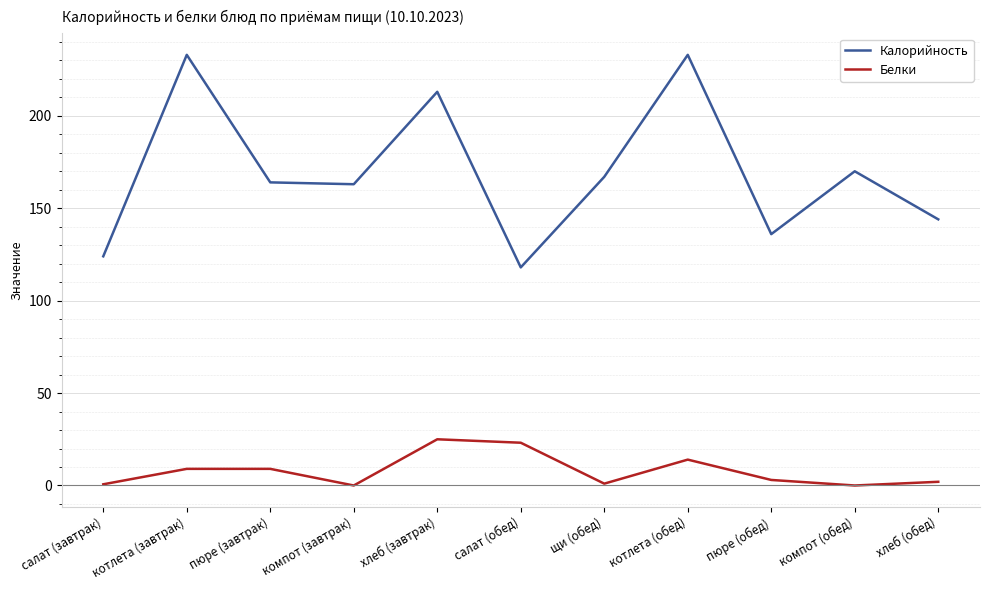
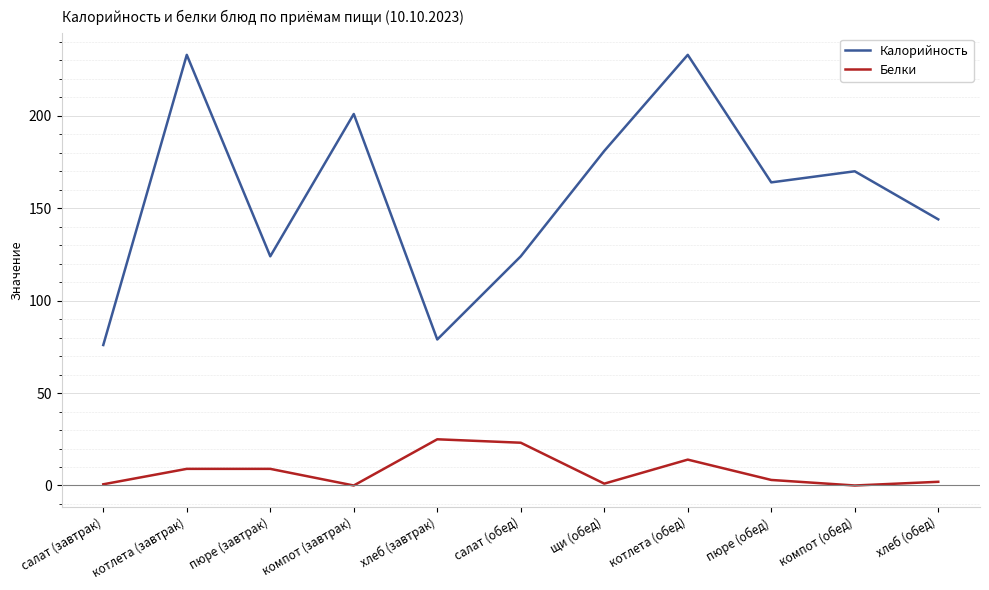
Калорийность, салат (завтрак): 124 -> 76
Калорийность, пюре (завтрак): 164 -> 124
Калорийность, компот (завтрак): 163 -> 201
Калорийность, хлеб (завтрак): 213 -> 79
Калорийность, салат (обед): 118 -> 124
Калорийность, щи (обед): 167 -> 181
Калорийность, пюре (обед): 136 -> 164
